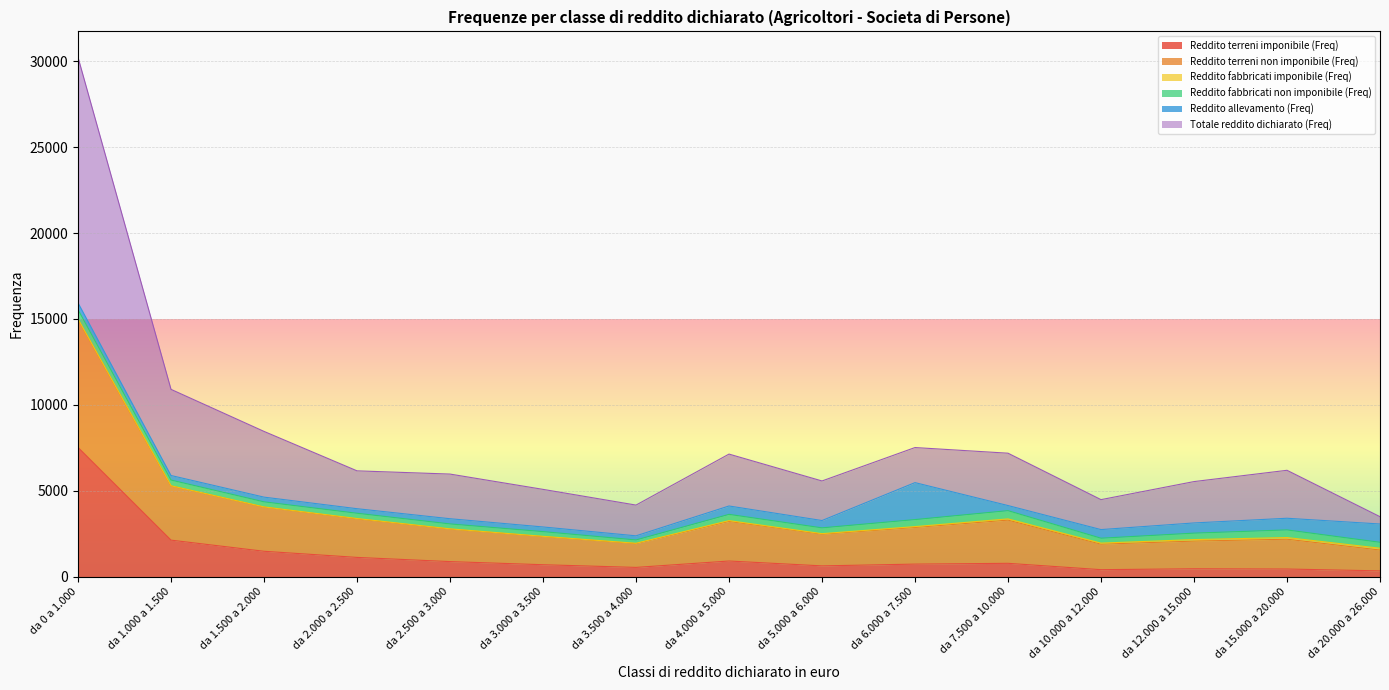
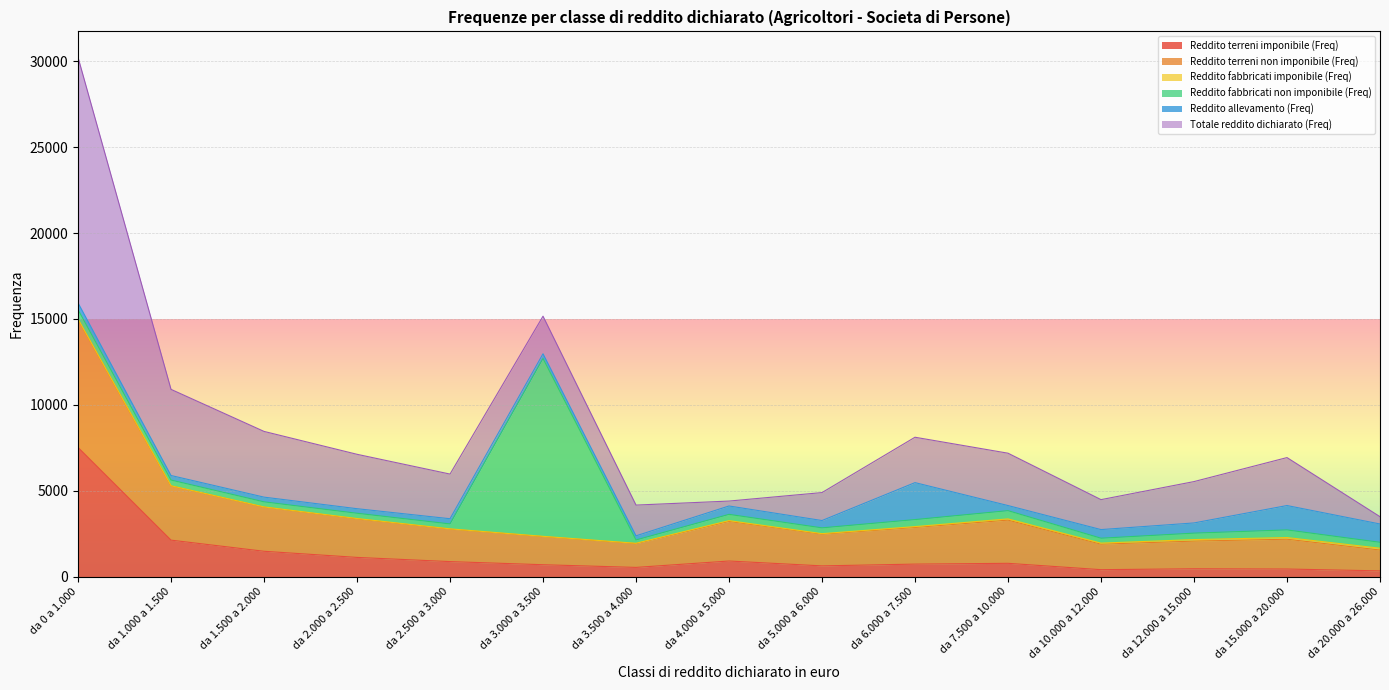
Totale reddito dichiarato (Freq), da 2.000 a 2.500: 2200 -> 3200
Reddito fabbricati non imponibile (Freq), da 3.000 a 3.500: 300 -> 10400
Totale reddito dichiarato (Freq), da 4.000 a 5.000: 3000 -> 300
Totale reddito dichiarato (Freq), da 5.000 a 6.000: 2300 -> 1600
Totale reddito dichiarato (Freq), da 6.000 a 7.500: 2000 -> 2600
Reddito allevamento (Freq), da 15.000 a 20.000: 700 -> 1400
